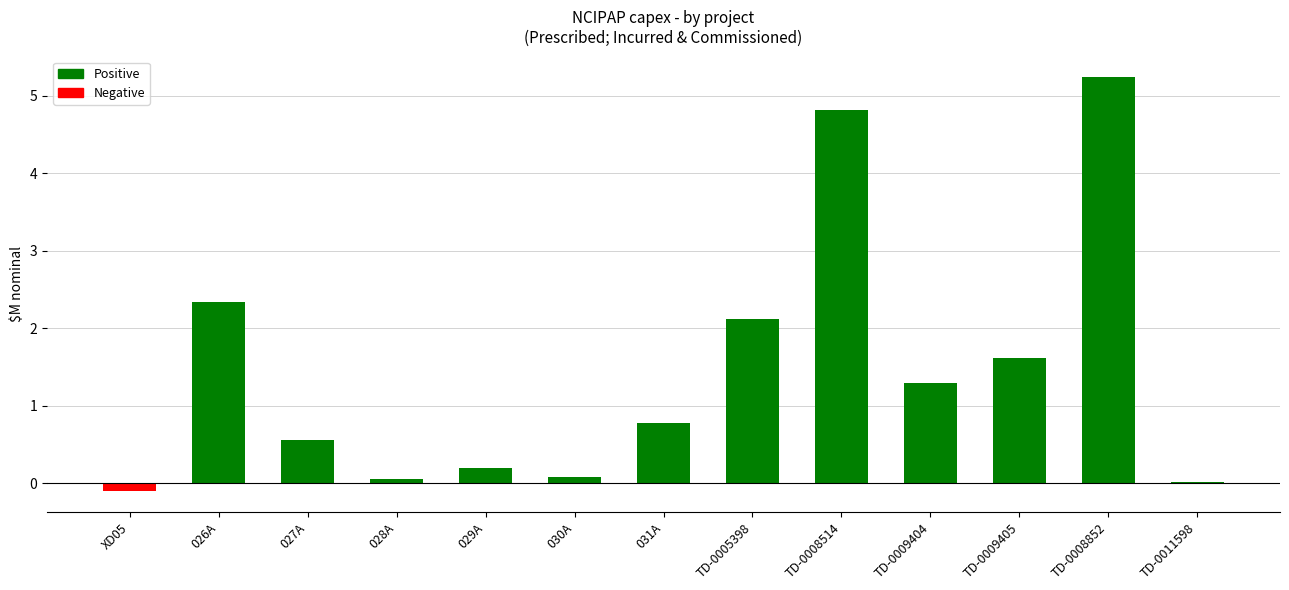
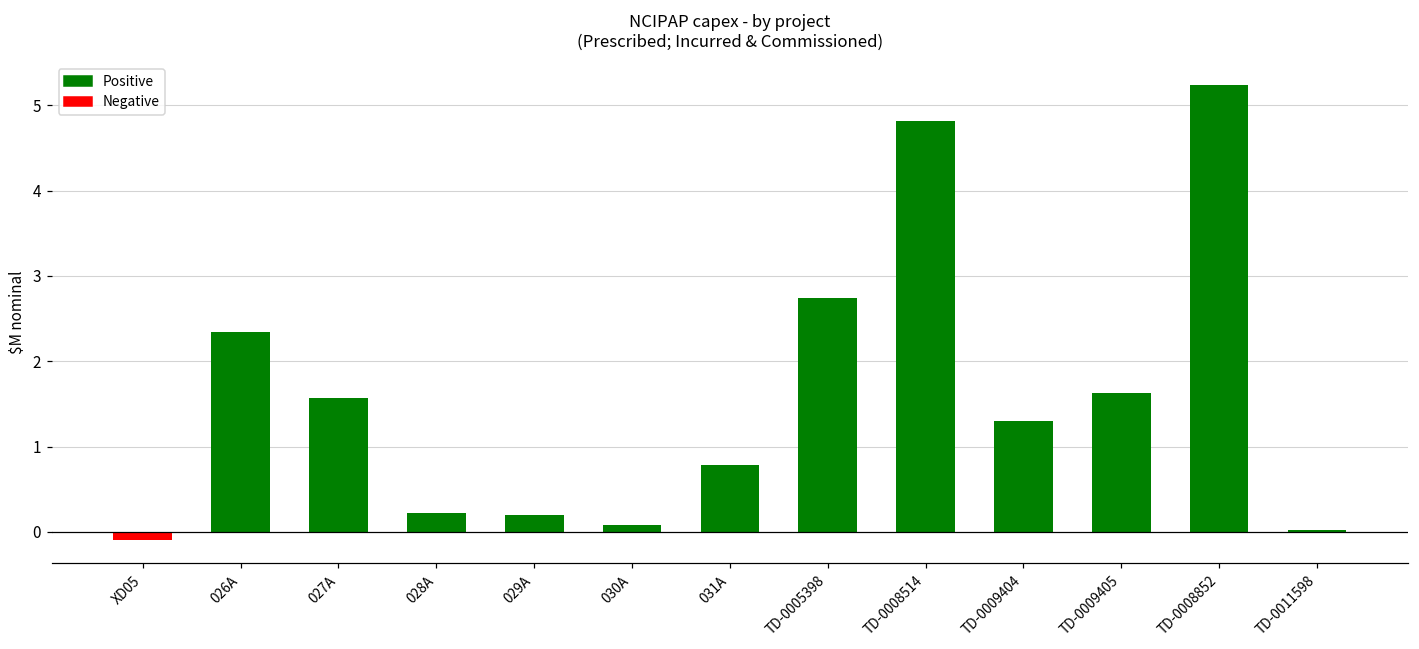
027A: 0.6 -> 1.6
028A: 0.1 -> 0.2
TD-0005398: 2.1 -> 2.7
